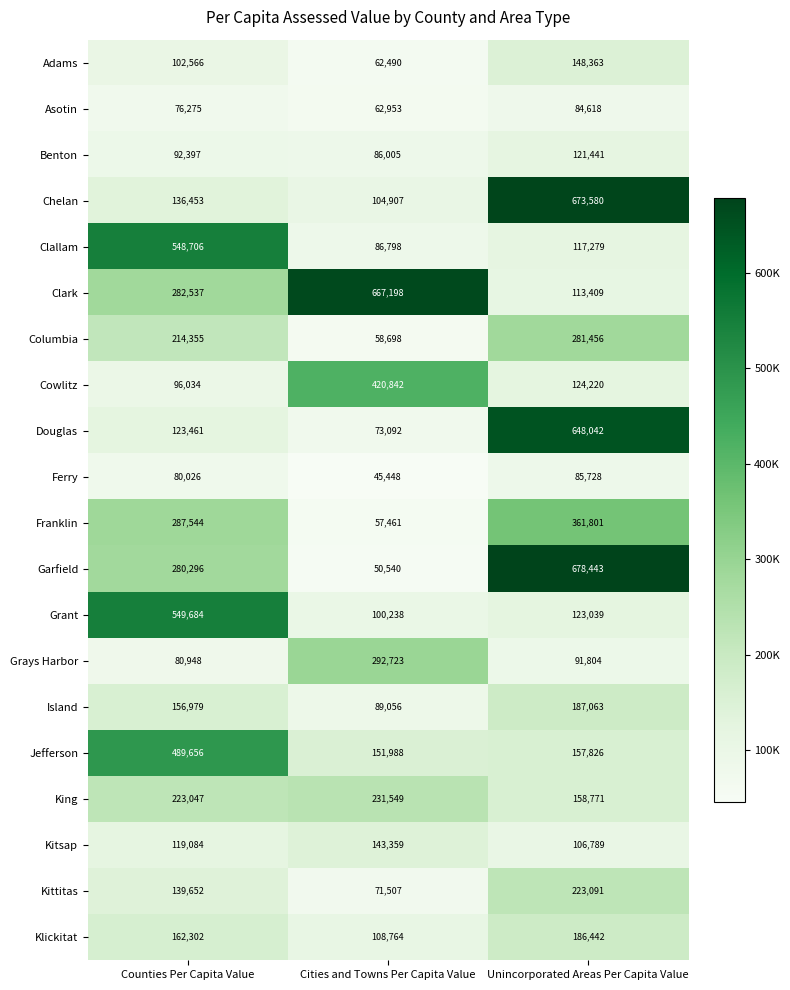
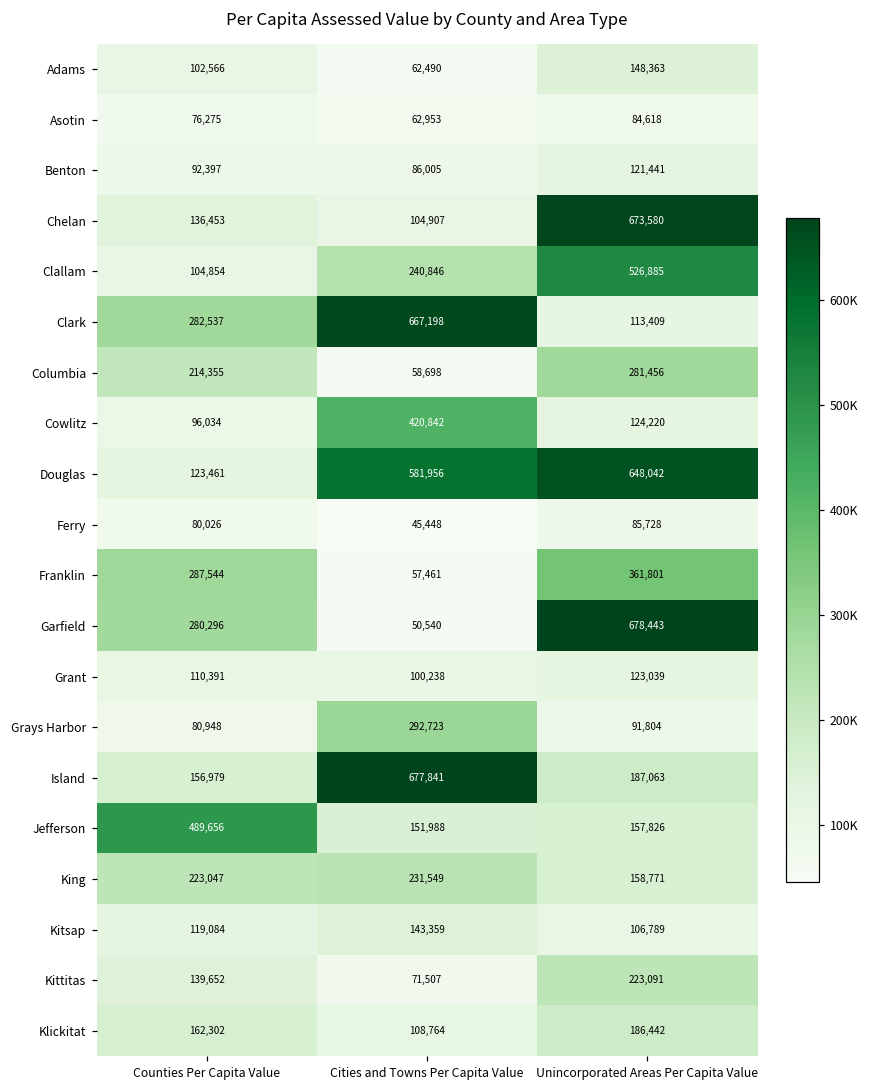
Clallam, Counties Per Capita Value: 548,706 -> 104,854
Clallam, Cities and Towns Per Capita Value: 86,798 -> 240,846
Clallam, Unincorporated Areas Per Capita Value: 117,279 -> 526,885
Douglas, Cities and Towns Per Capita Value: 73,092 -> 581,956
Grant, Counties Per Capita Value: 549,684 -> 110,391
Island, Cities and Towns Per Capita Value: 89,056 -> 677,841
